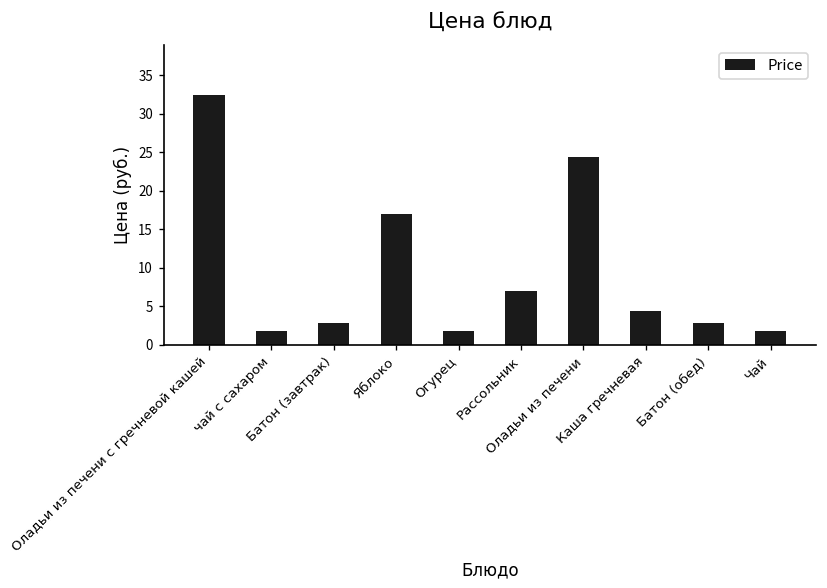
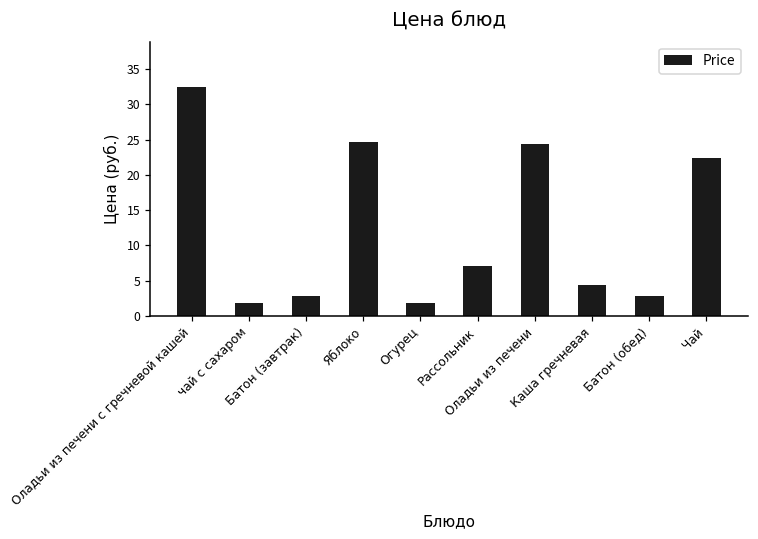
Яблоко: 17 -> 25
Чай: 2 -> 22
